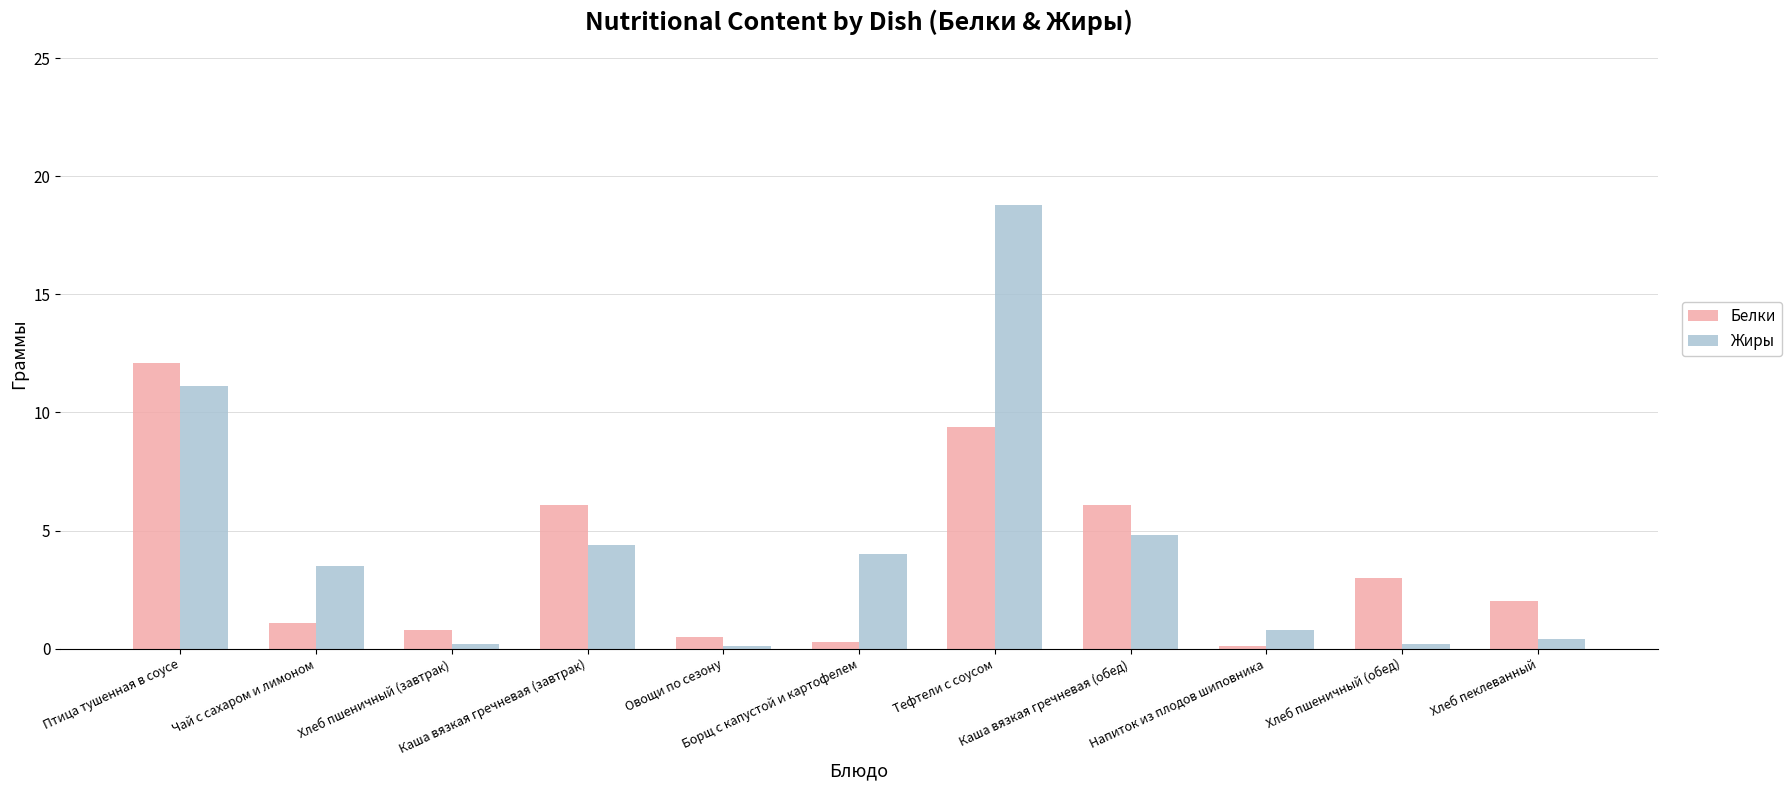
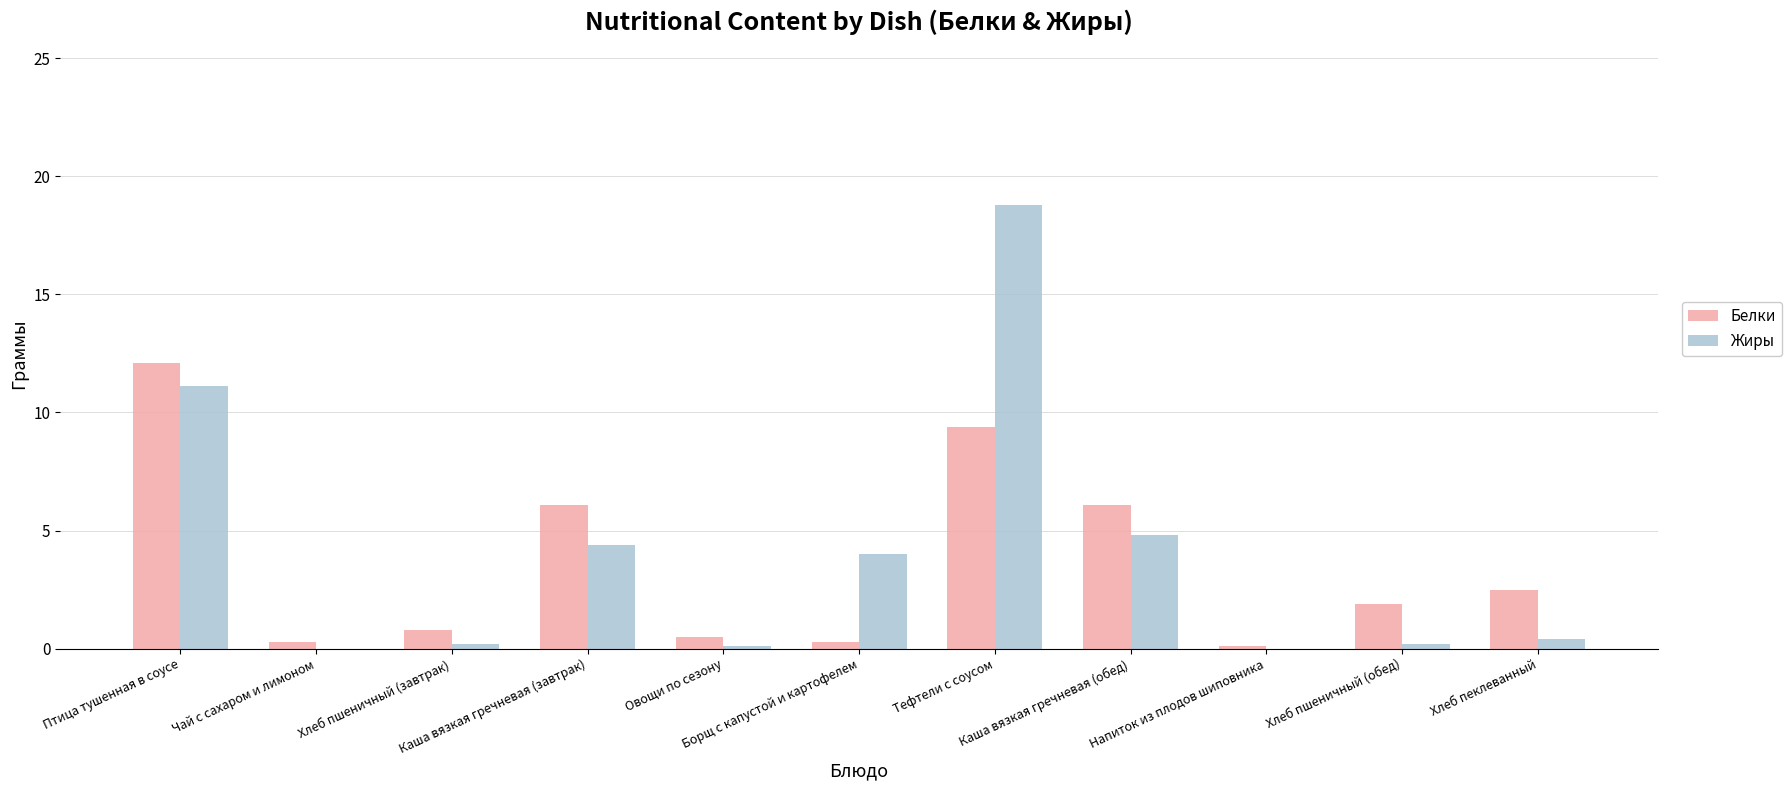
Белки, Чай с сахаром и лимоном: 1.1 -> 0.3
Жиры, Чай с сахаром и лимоном: 3.5 -> 0.0
Жиры, Напиток из плодов шиповника: 0.8 -> 0.0
Белки, Хлеб пшеничный (обед): 3.0 -> 1.9
Белки, Хлеб пеклеванный: 2.0 -> 2.5
